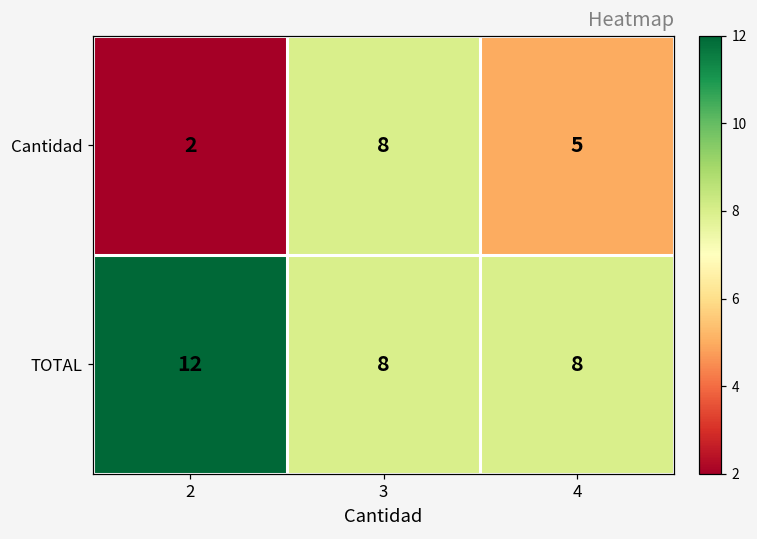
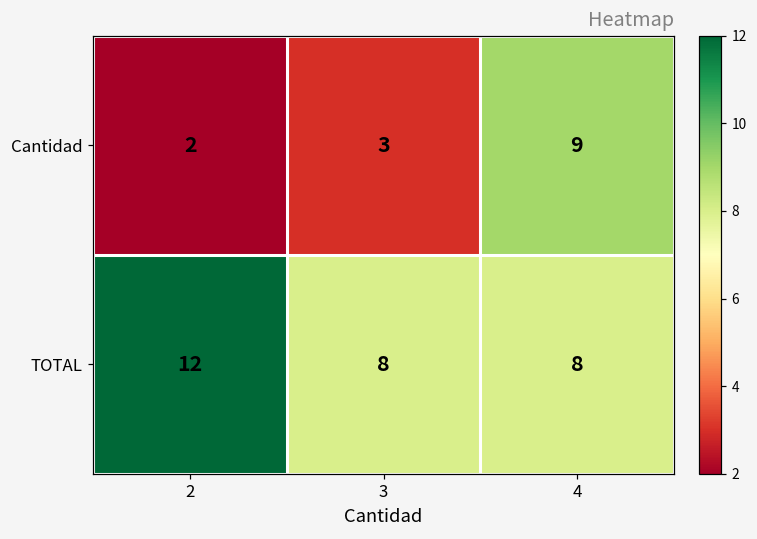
Cantidad, 3: 8 -> 3
Cantidad, 4: 5 -> 9
